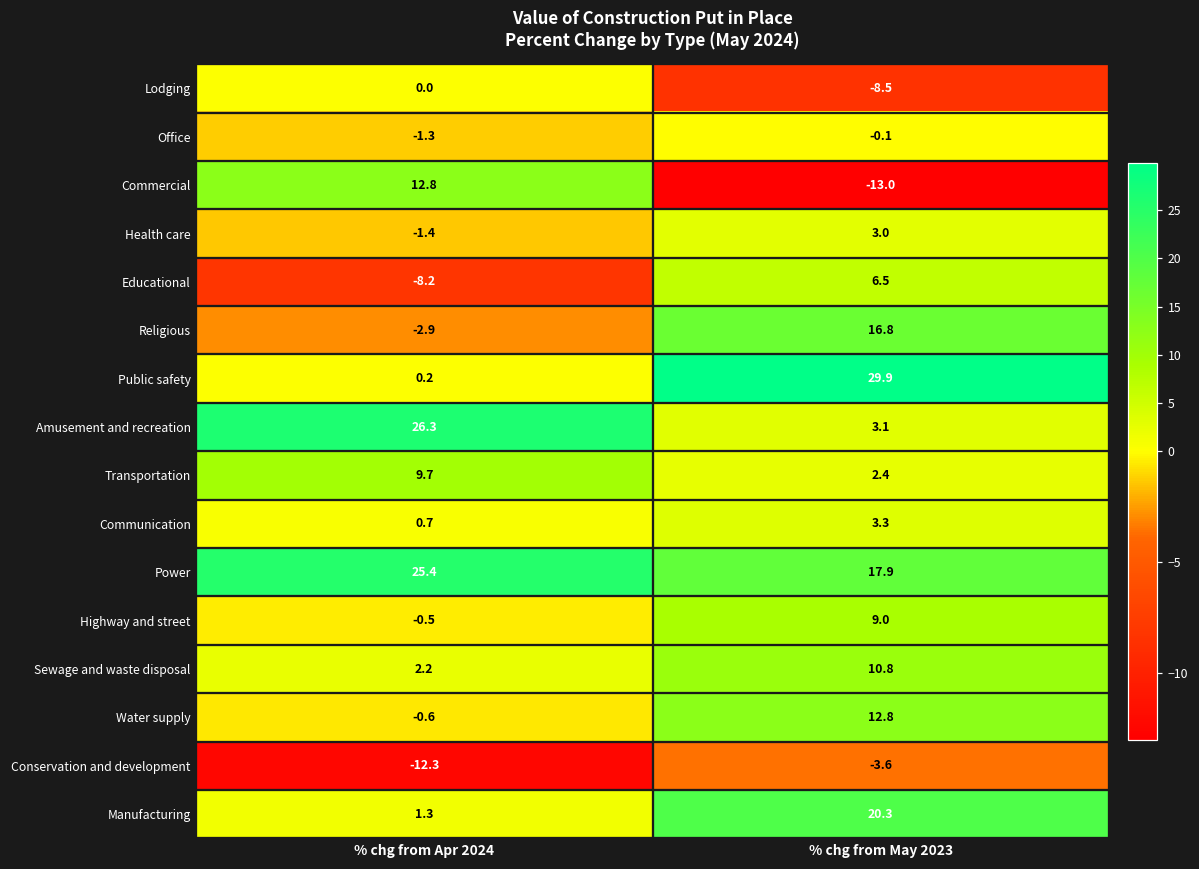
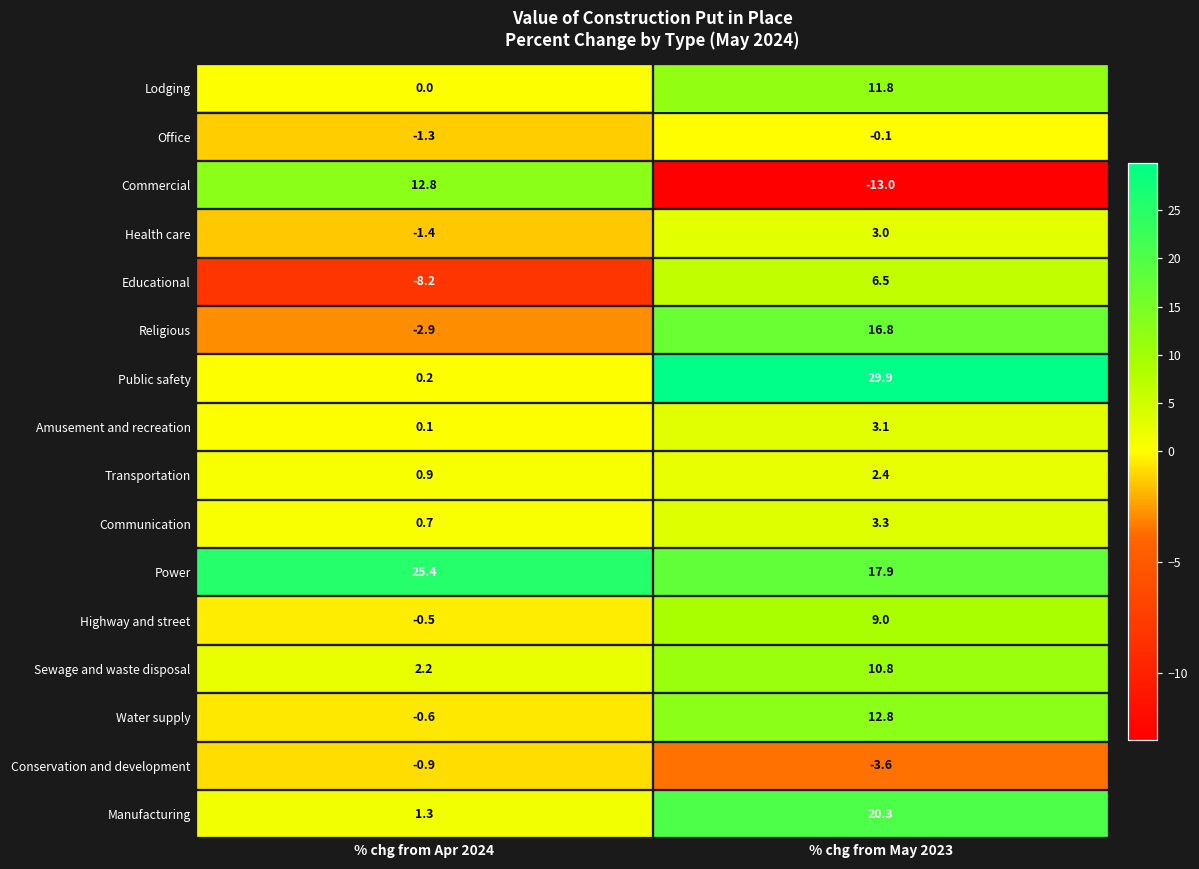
Lodging, % chg from May 2023: -8.5 -> 11.8
Amusement and recreation, % chg from Apr 2024: 26.3 -> 0.1
Transportation, % chg from Apr 2024: 9.7 -> 0.9
Conservation and development, % chg from Apr 2024: -12.3 -> -0.9
